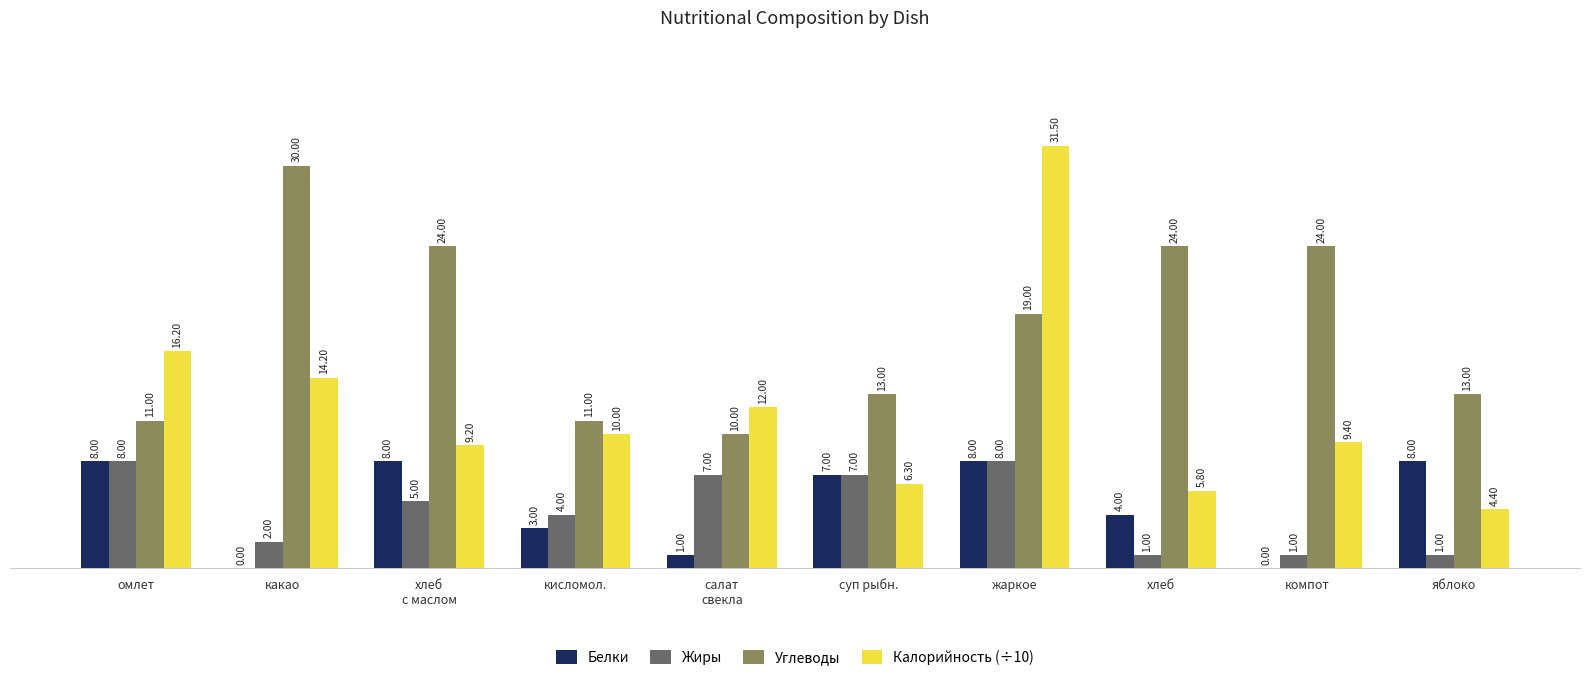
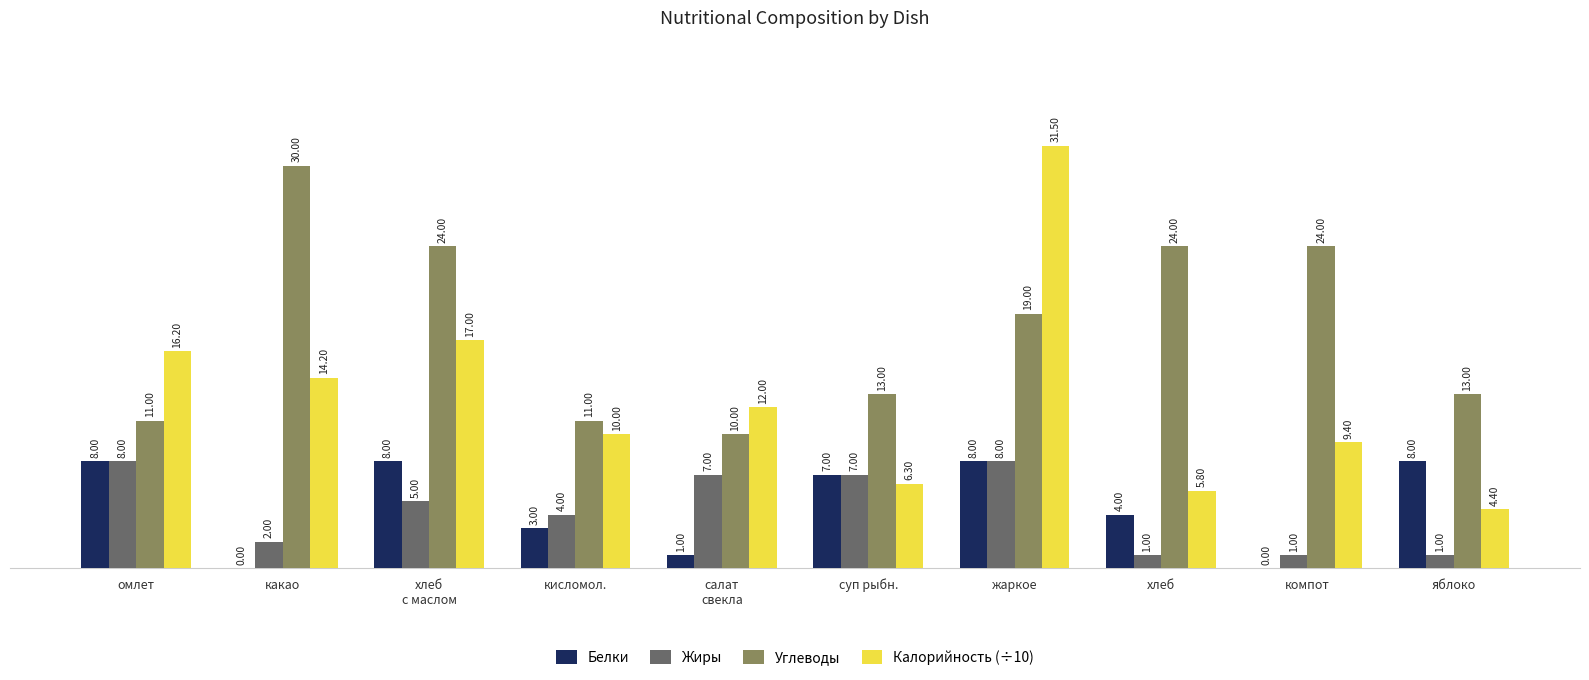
Калорийность (÷10), хлеб с маслом: 9.20 -> 17.00
